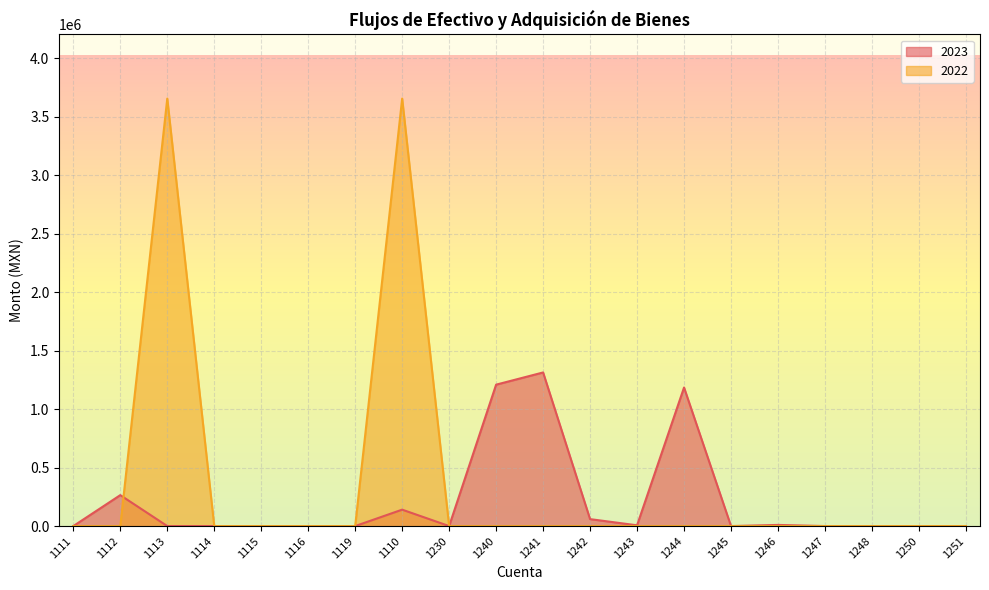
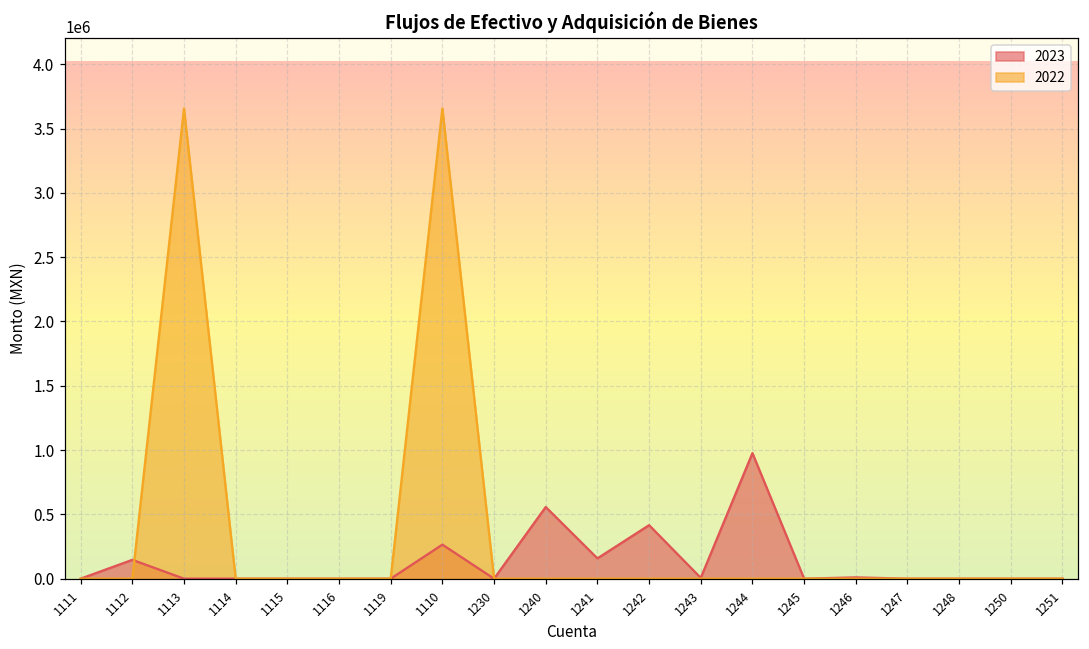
2023, 1112: 260000 -> 150000
2023, 1110: 140000 -> 260000
2023, 1240: 1210000 -> 560000
2023, 1241: 1310000 -> 160000
2023, 1242: 60000 -> 420000
2023, 1244: 1190000 -> 980000
